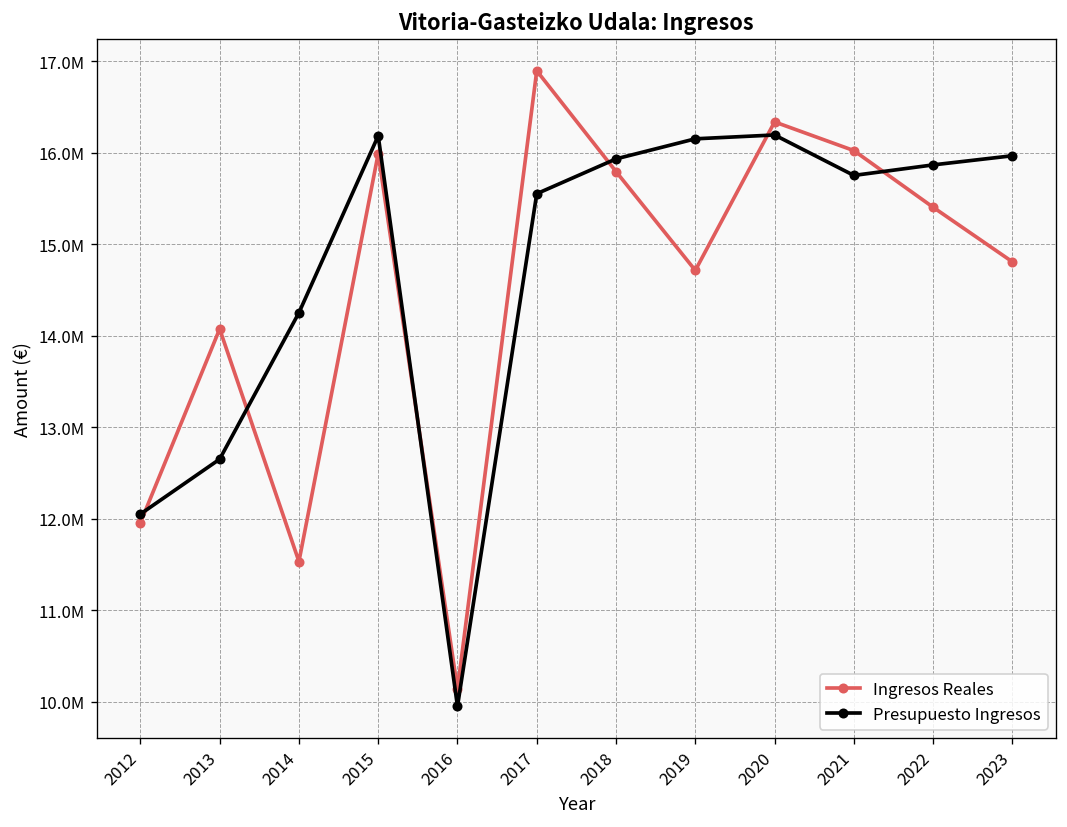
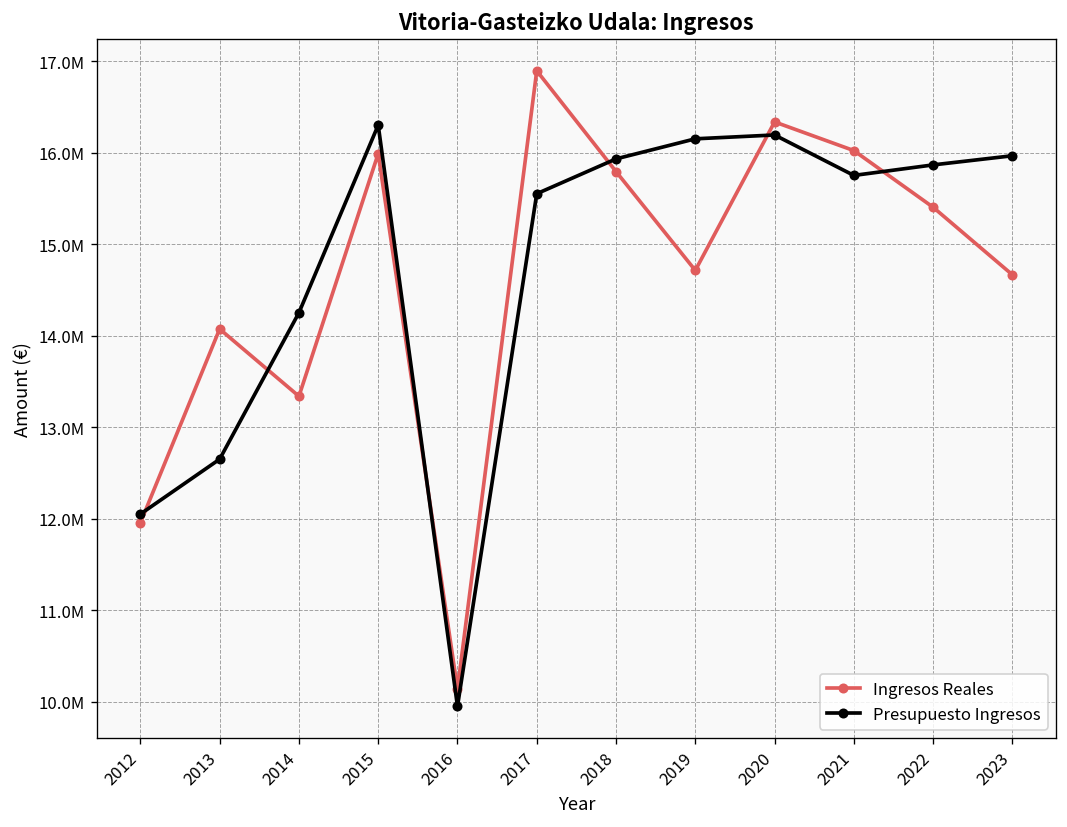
Ingresos Reales, 2014: 11500000 -> 13300000
Presupuesto Ingresos, 2015: 16200000 -> 16300000
Ingresos Reales, 2023: 14800000 -> 14700000
